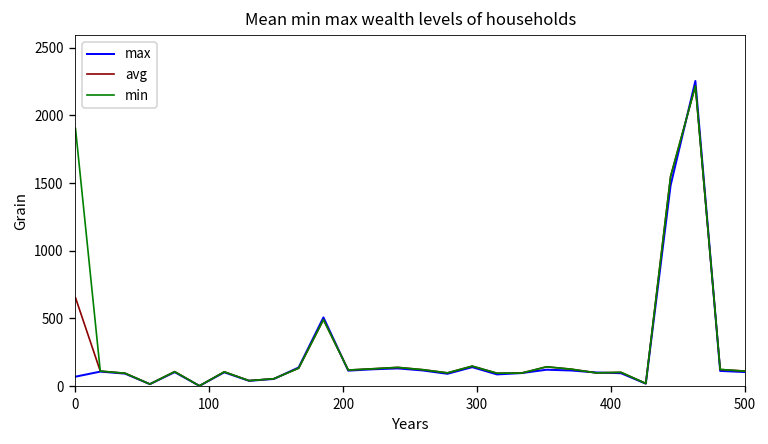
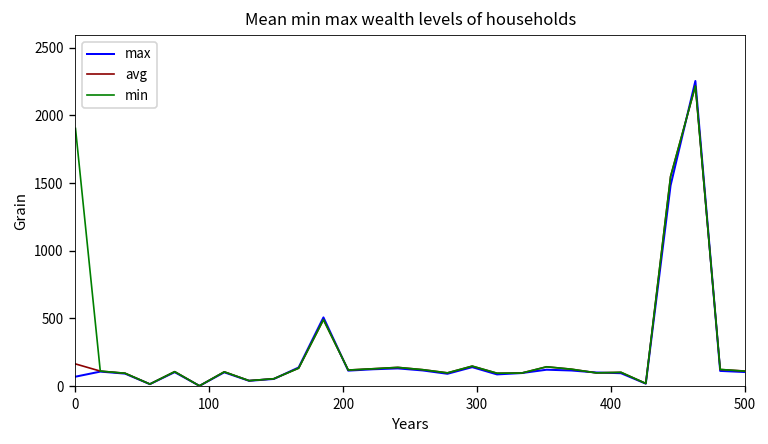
avg, 0: 650 -> 160
